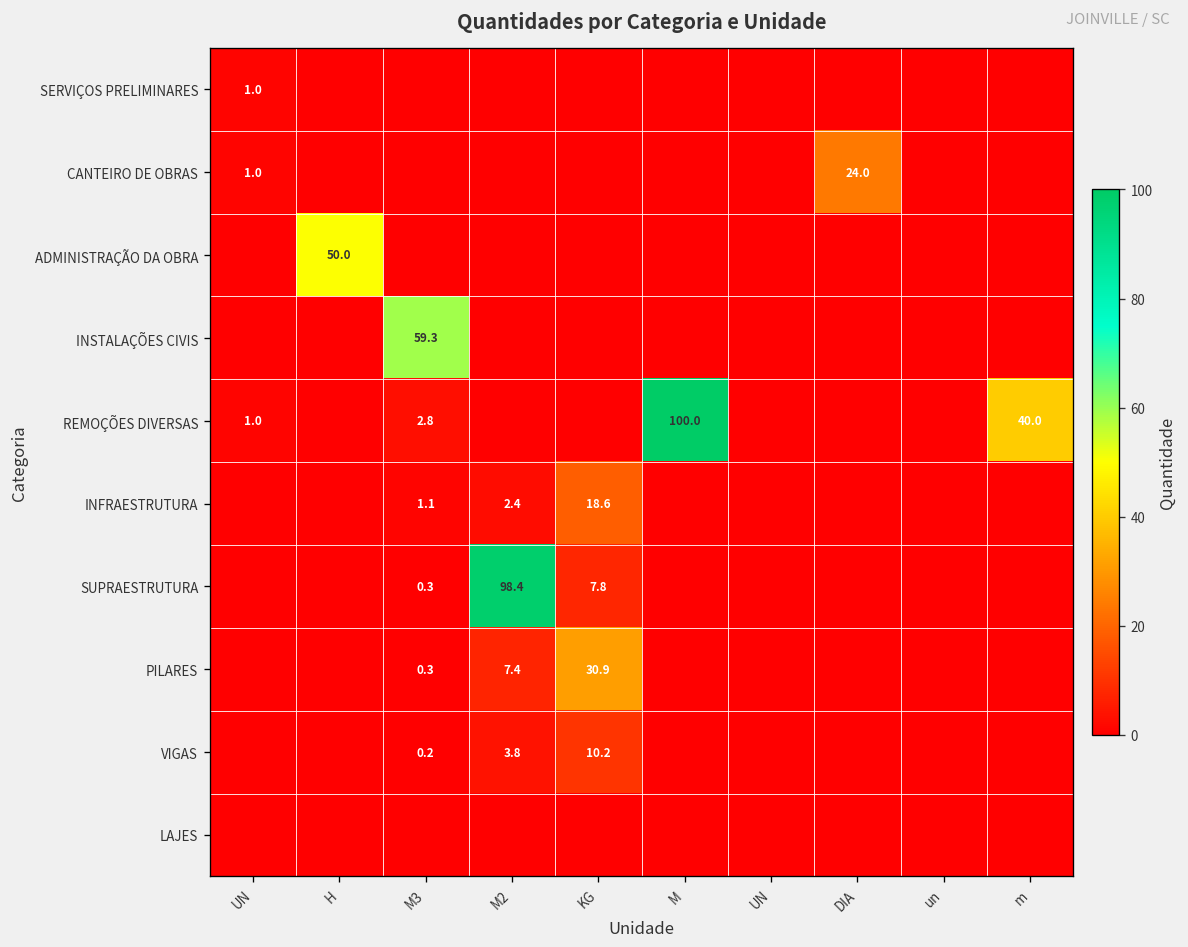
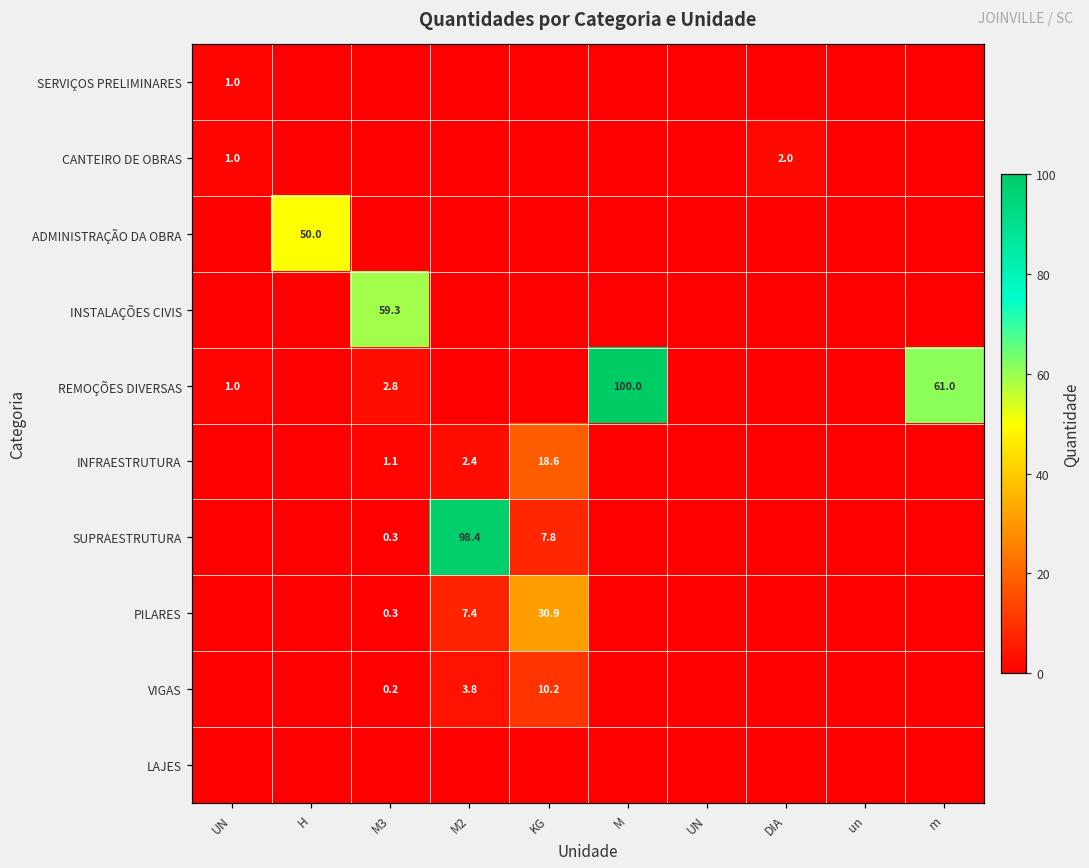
CANTEIRO DE OBRAS, DIA: 24.0 -> 2.0
REMOÇÕES DIVERSAS, m: 40.0 -> 61.0
